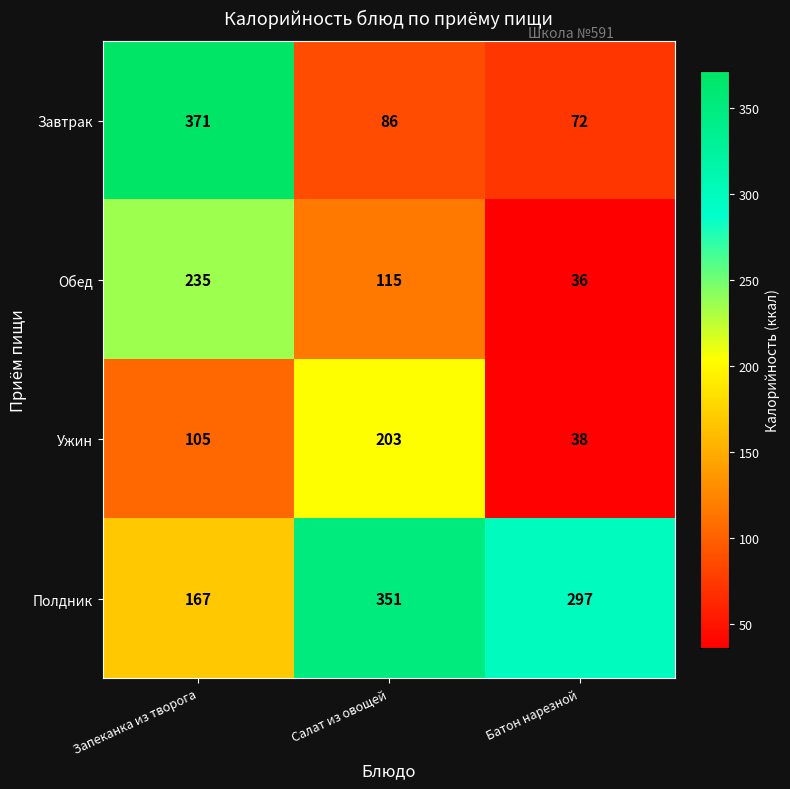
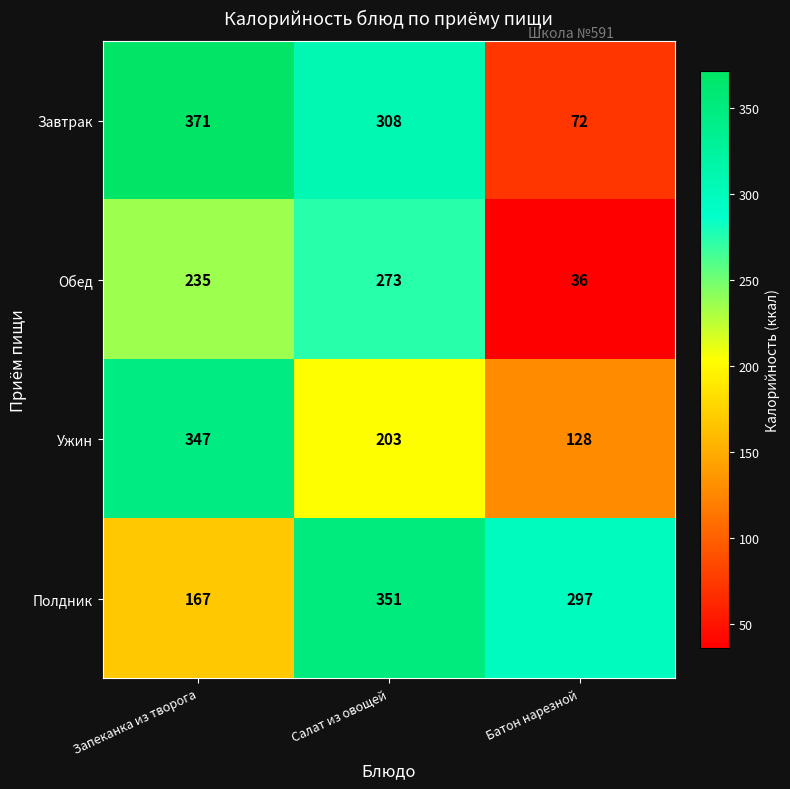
Завтрак, Салат из овощей: 86 -> 308
Обед, Салат из овощей: 115 -> 273
Ужин, Запеканка из творога: 105 -> 347
Ужин, Батон нарезной: 38 -> 128
